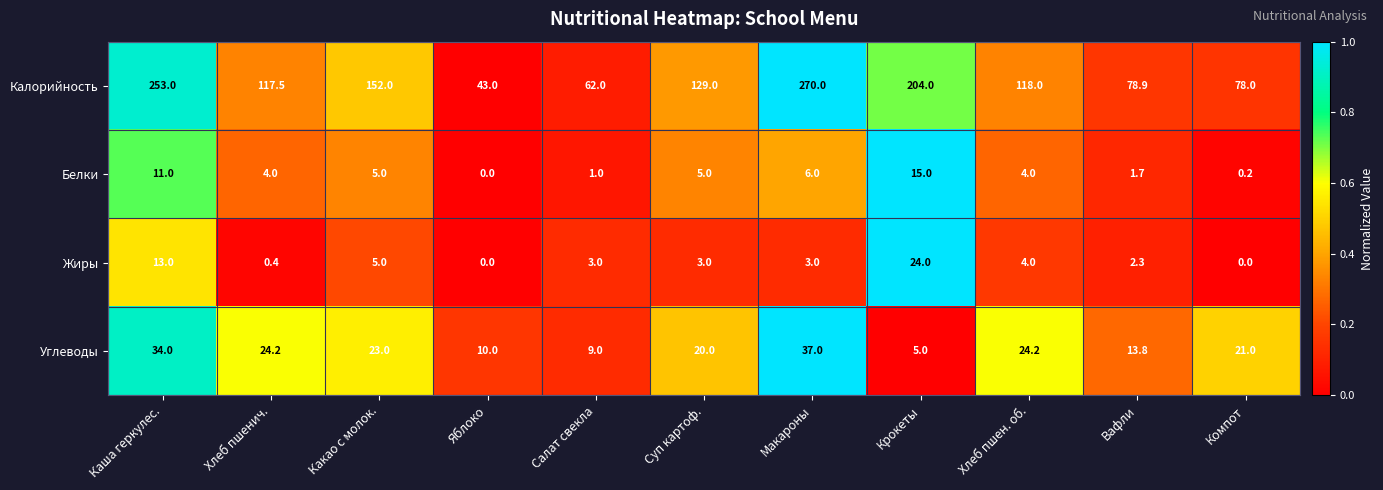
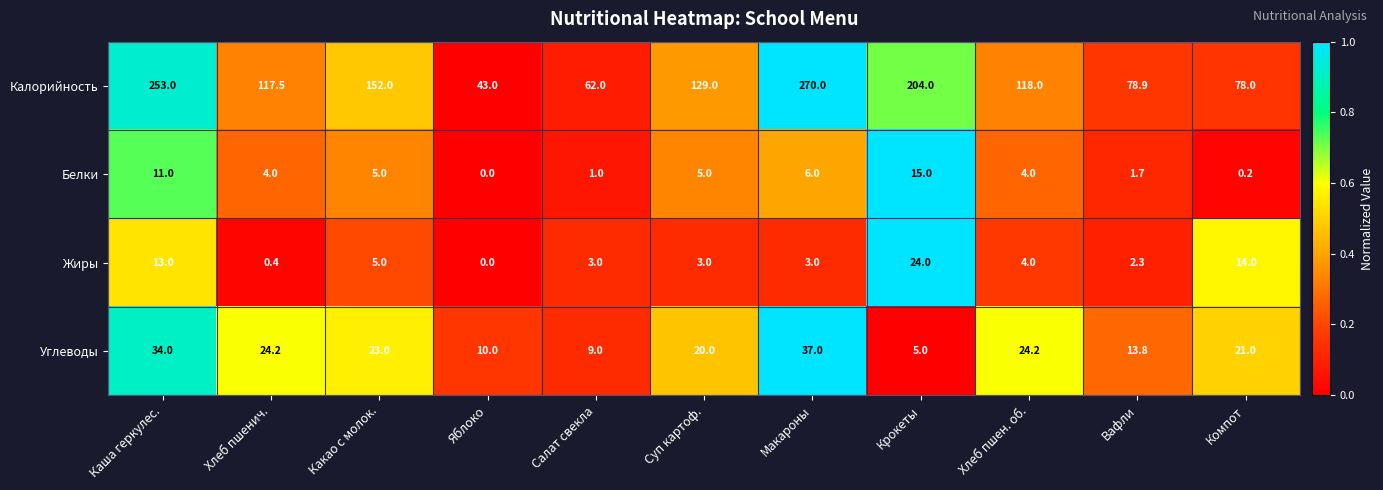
Жиры, Компот: 0.0 -> 14.0
